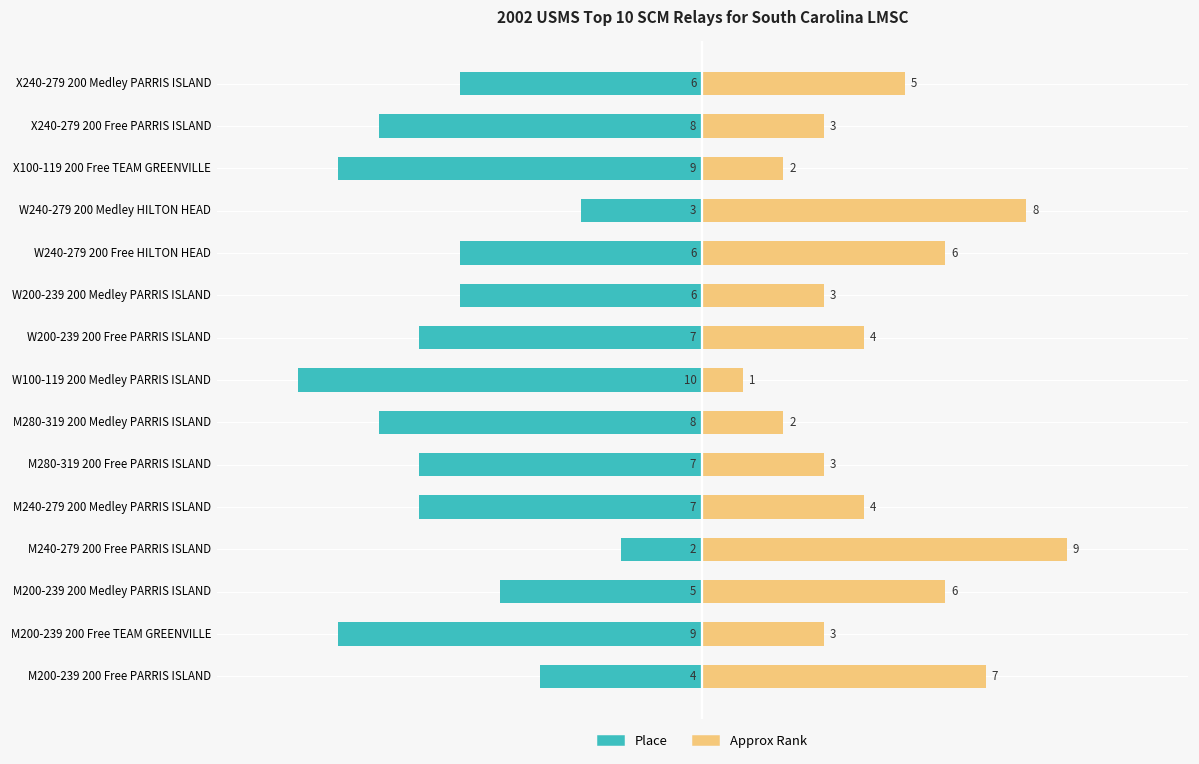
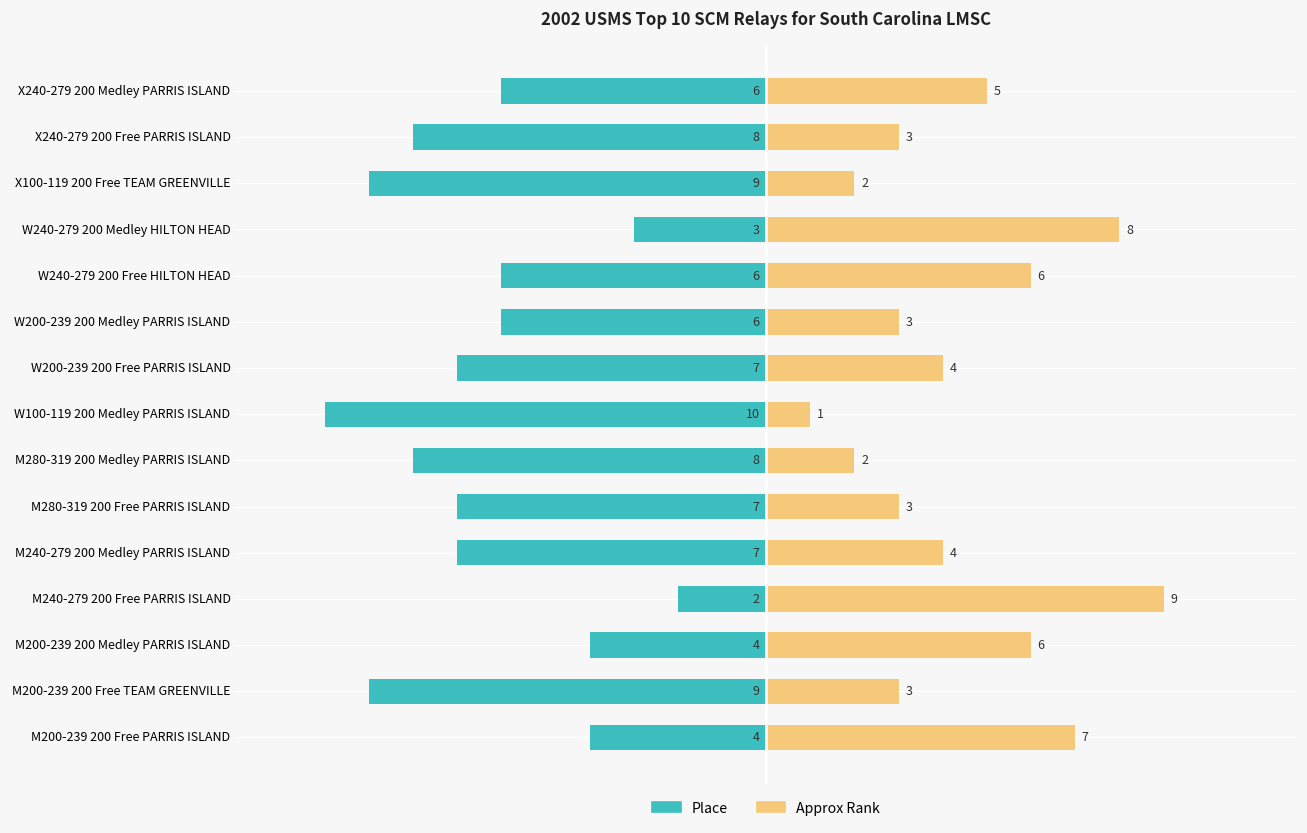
Place, M200-239 200 Medley PARRIS ISLAND: 5 -> 4
